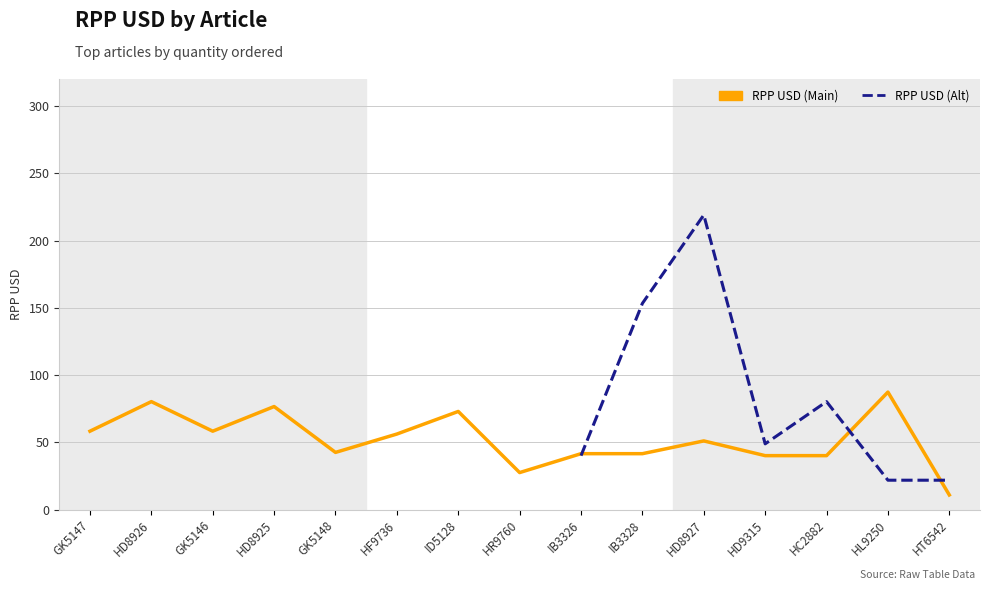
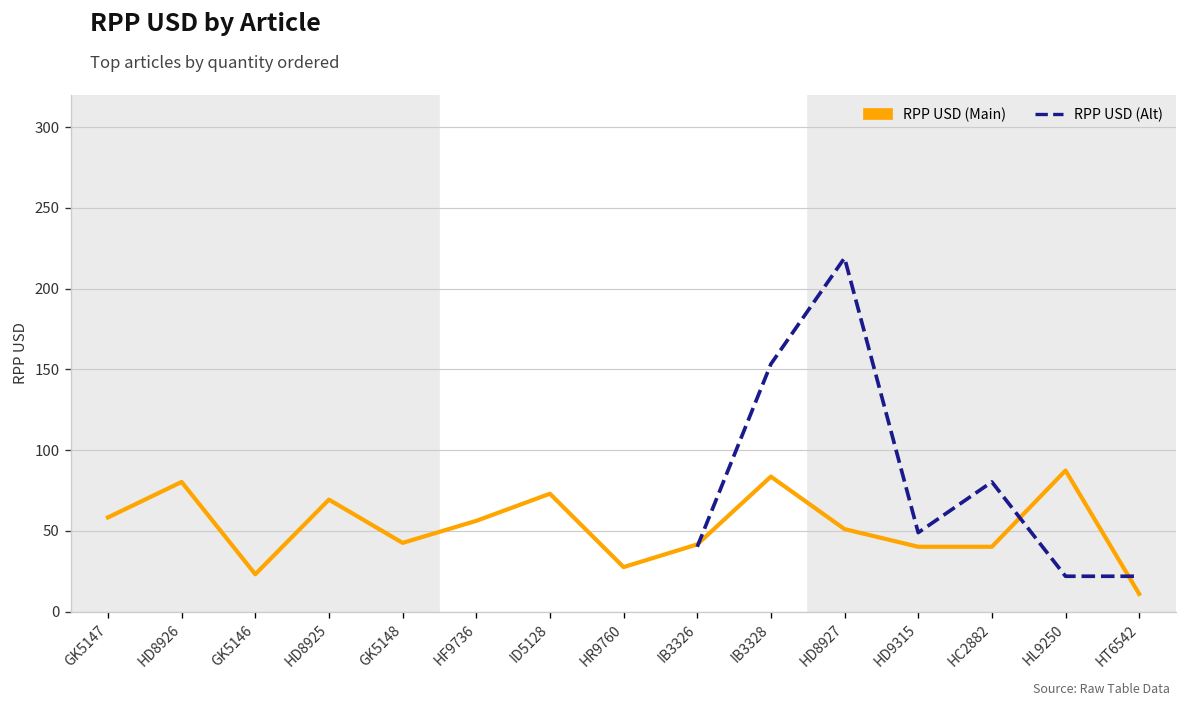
RPP USD (Main), GK5146: 58 -> 23
RPP USD (Main), HD8925: 77 -> 69
RPP USD (Main), IB3328: 42 -> 84
